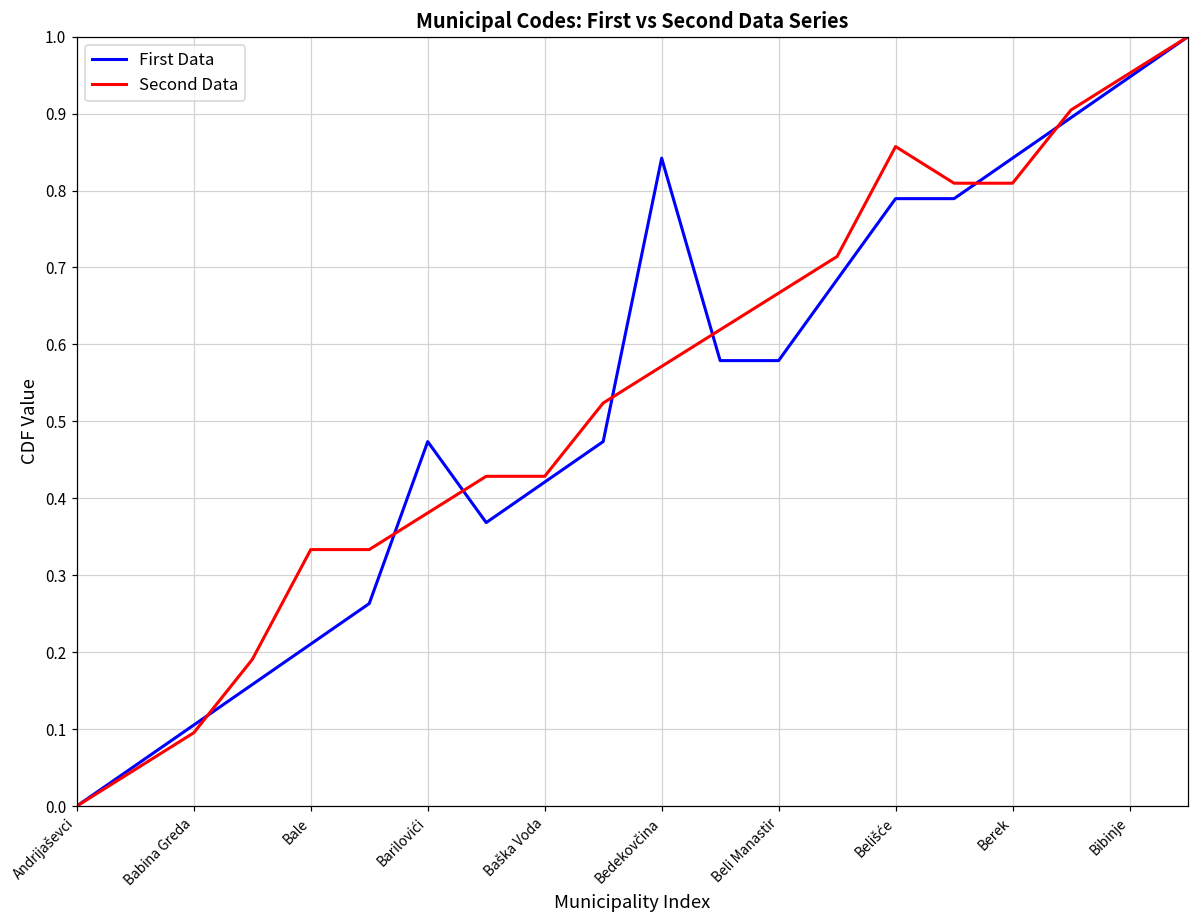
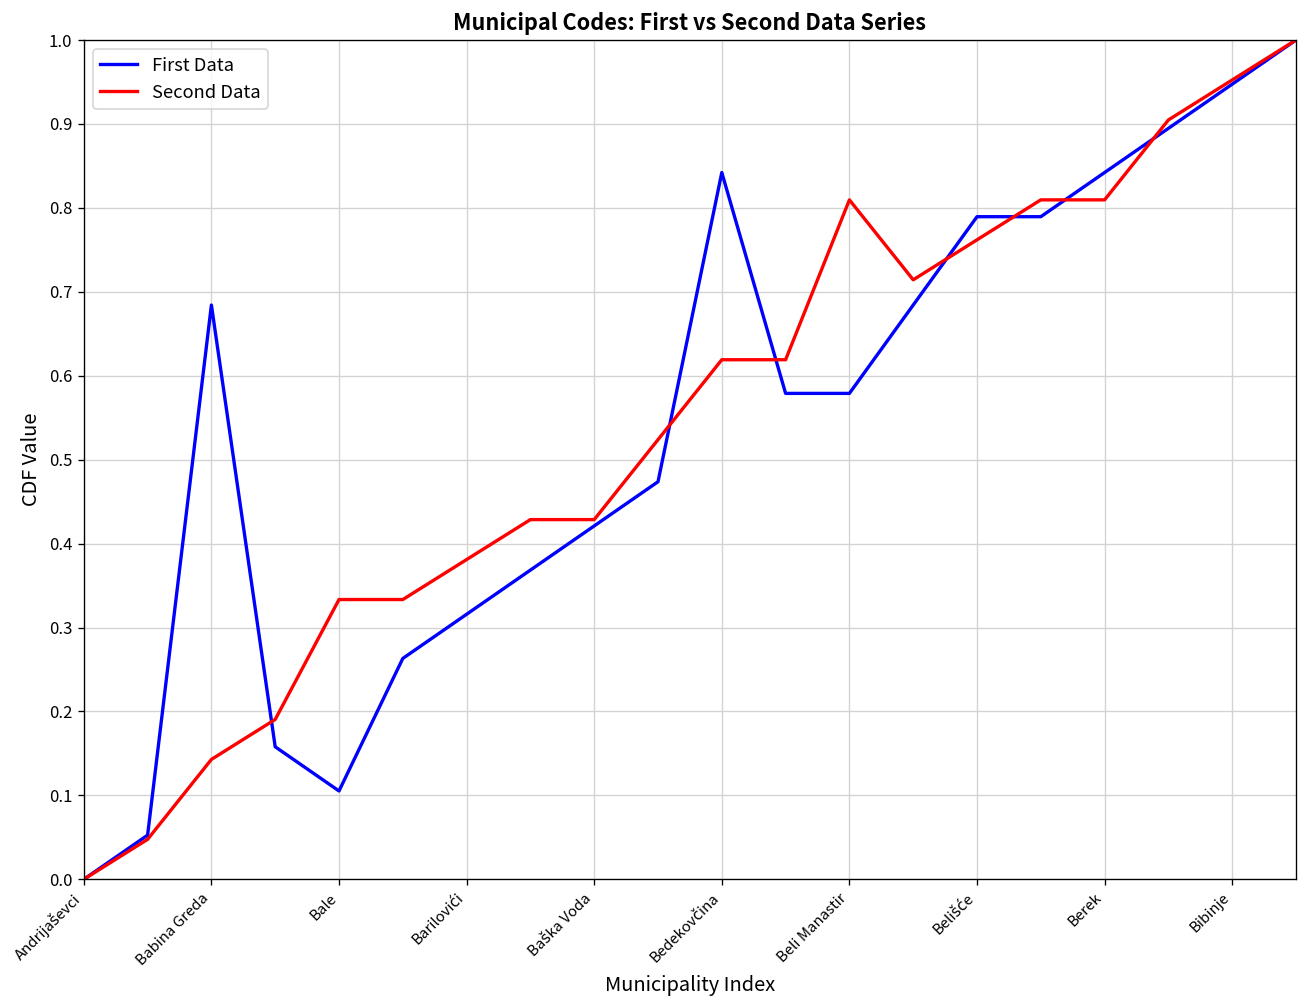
First Data, Babina Greda: 0.11 -> 0.68
Second Data, Babina Greda: 0.10 -> 0.14
First Data, Bale: 0.21 -> 0.11
First Data, Barilovići: 0.47 -> 0.32
Second Data, Bedekovčina: 0.57 -> 0.62
Second Data, Beli Manastir: 0.67 -> 0.81
Second Data, Belišće: 0.86 -> 0.76
